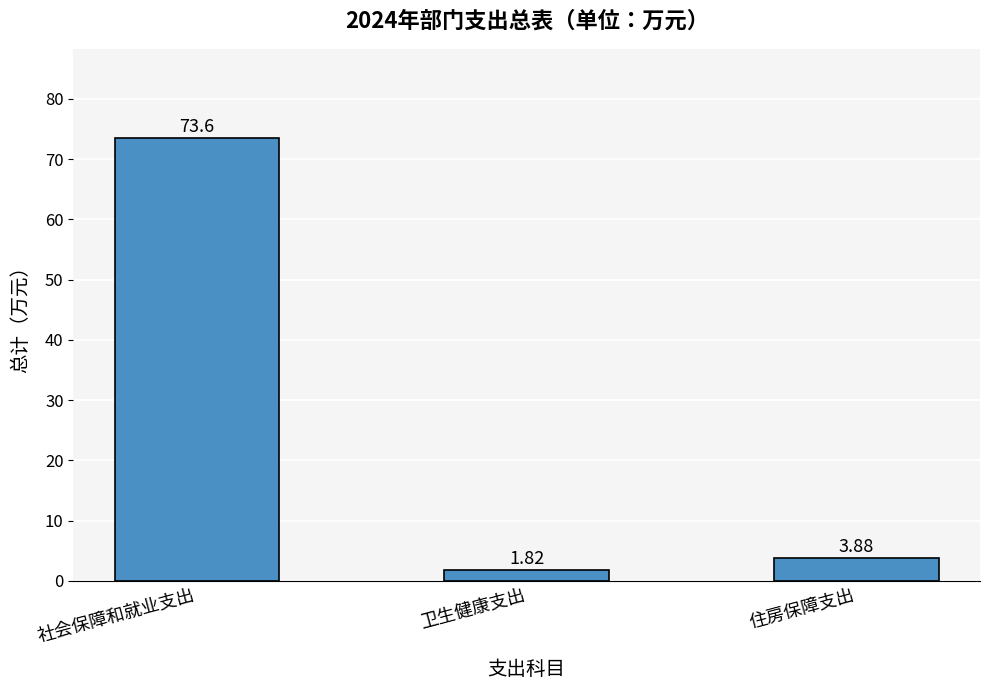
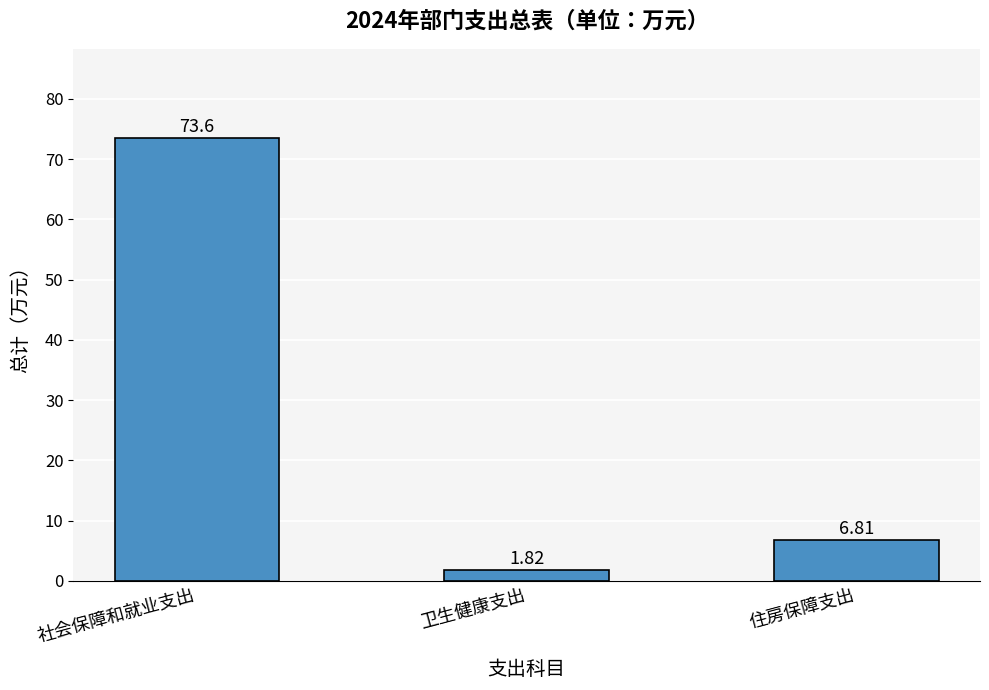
住房保障支出: 3.88 -> 6.81
